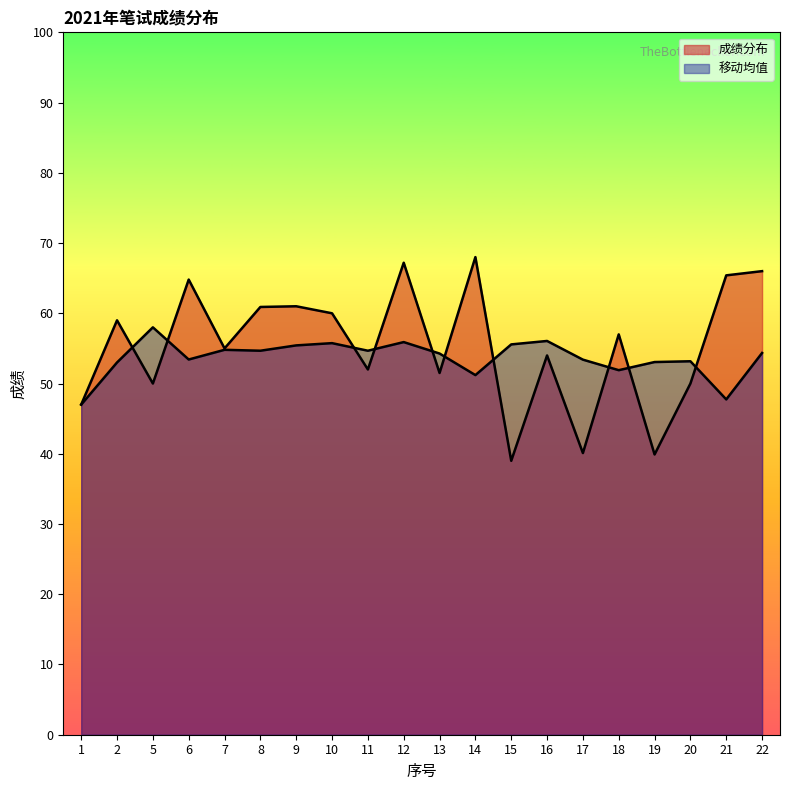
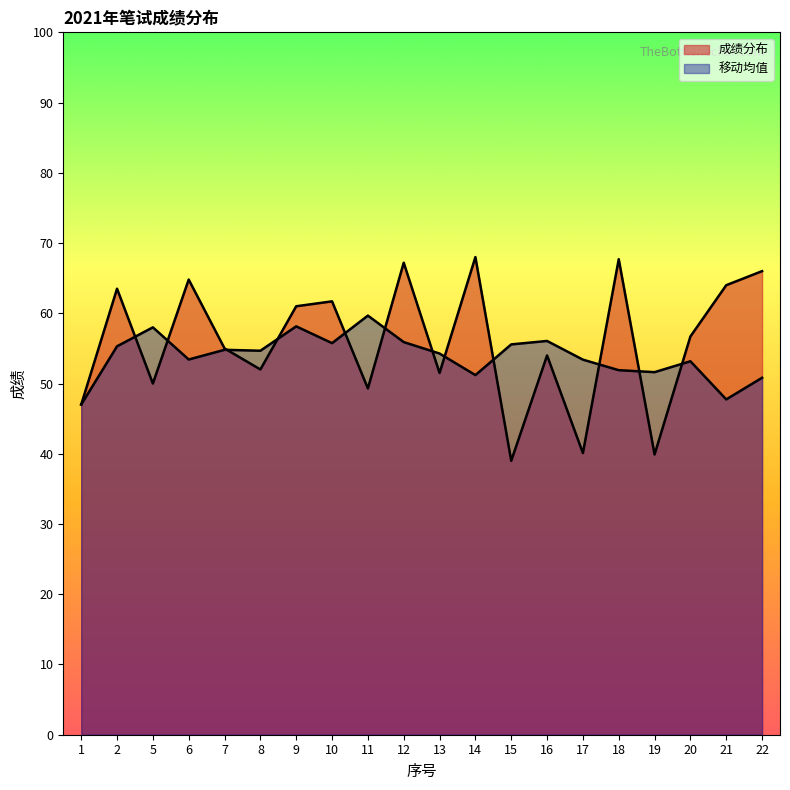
成绩分布, 2: 59 -> 64
移动均值, 2: 53 -> 55
成绩分布, 8: 61 -> 52
移动均值, 9: 55 -> 58
成绩分布, 10: 60 -> 62
成绩分布, 11: 52 -> 49
移动均值, 11: 55 -> 60
成绩分布, 18: 57 -> 68
移动均值, 19: 53 -> 52
成绩分布, 20: 50 -> 57
成绩分布, 21: 65 -> 64
移动均值, 22: 54 -> 51
